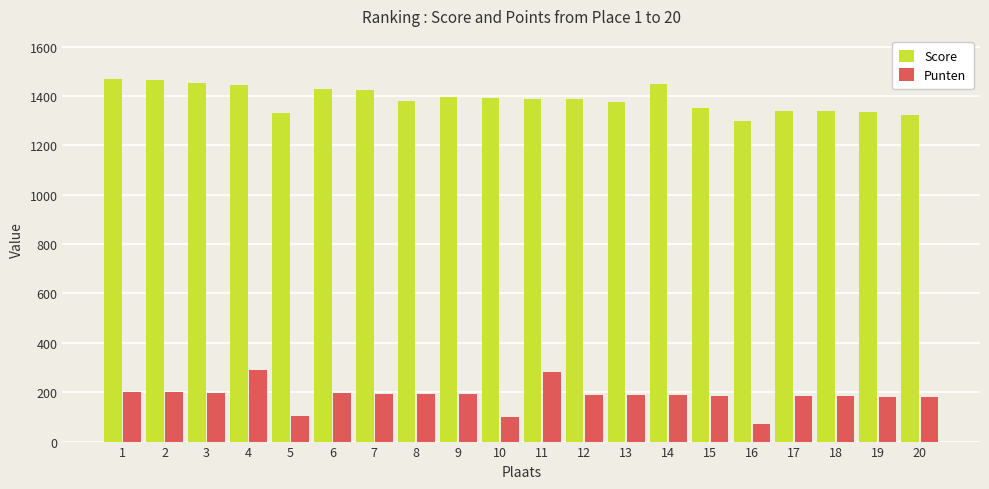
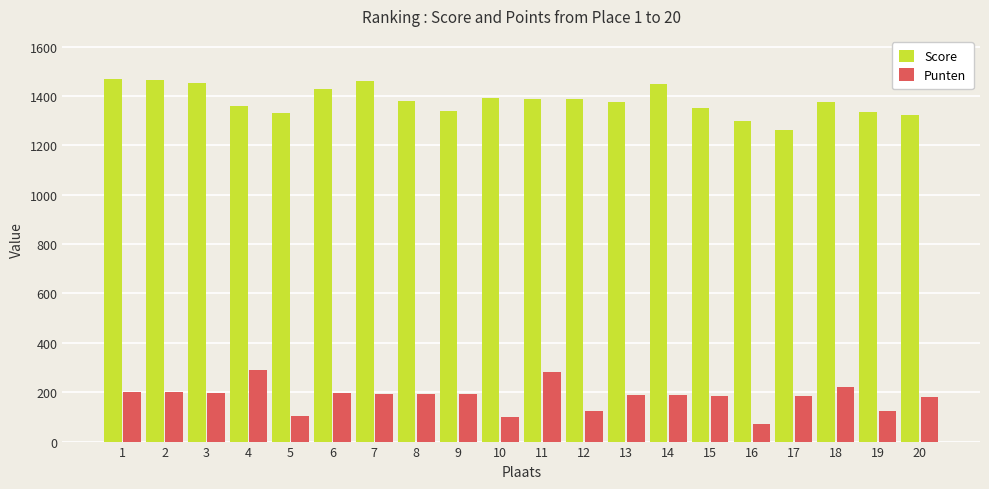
Score, 4: 1450 -> 1360
Score, 7: 1420 -> 1460
Score, 9: 1390 -> 1340
Punten, 12: 190 -> 120
Score, 17: 1340 -> 1260
Score, 18: 1340 -> 1370
Punten, 18: 180 -> 220
Punten, 19: 180 -> 120
